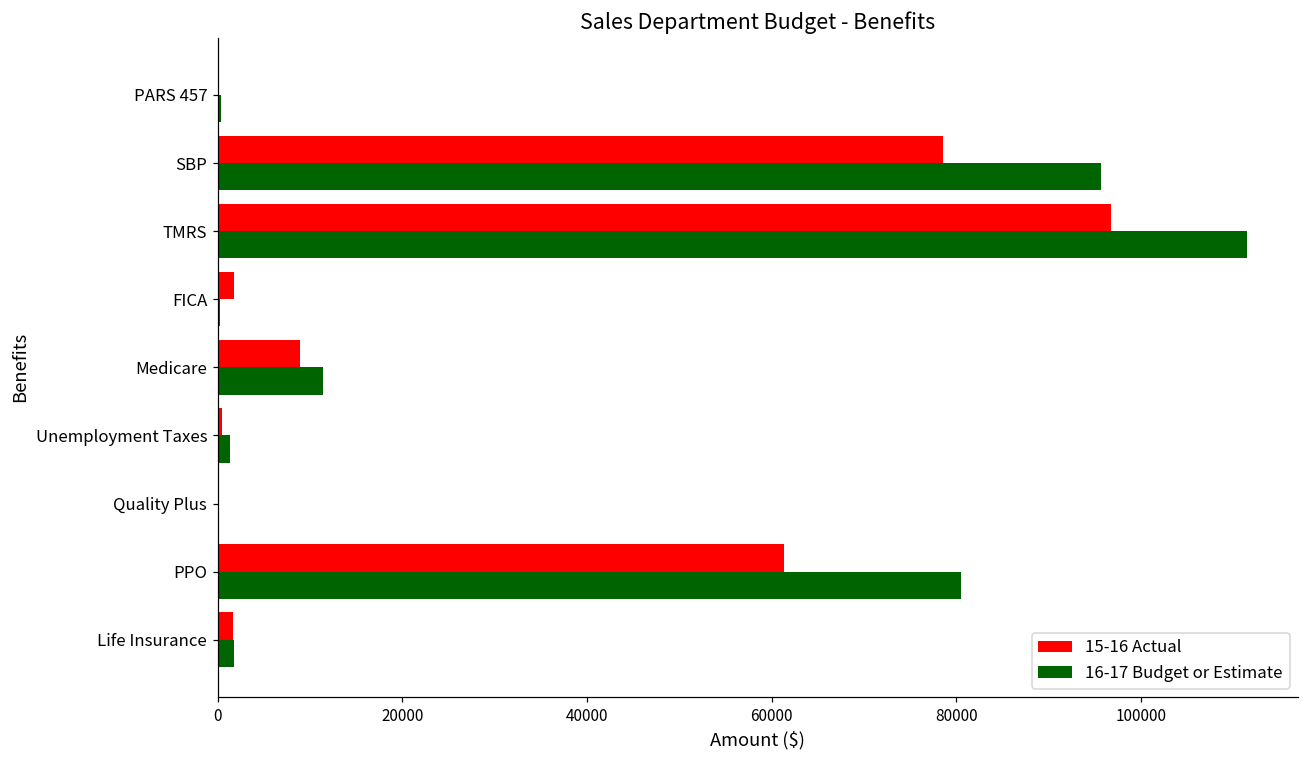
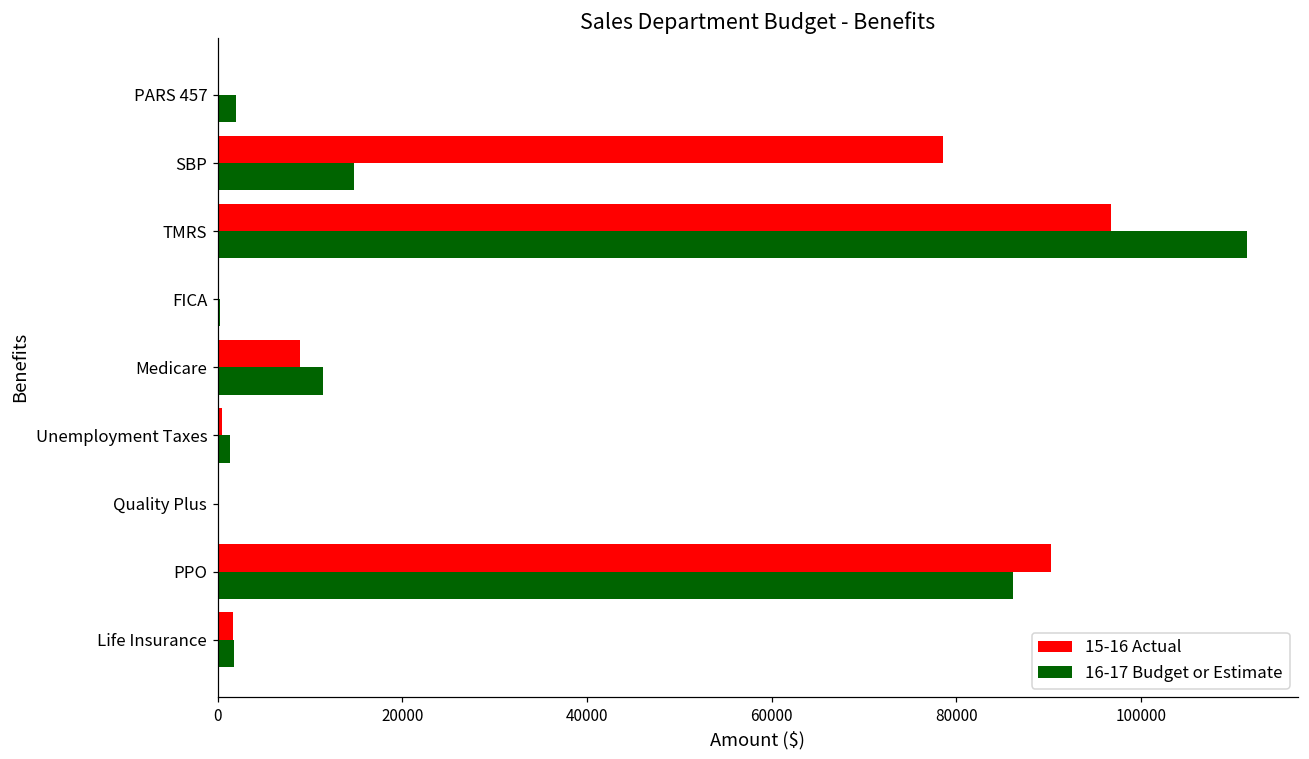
16-17 Budget or Estimate, PARS 457: 0 -> 2000
16-17 Budget or Estimate, SBP: 96000 -> 15000
15-16 Actual, FICA: 2000 -> 0
15-16 Actual, PPO: 61000 -> 90000
16-17 Budget or Estimate, PPO: 81000 -> 86000
